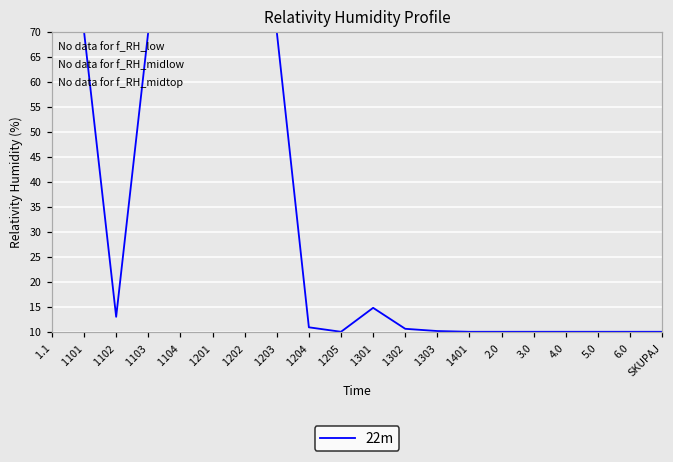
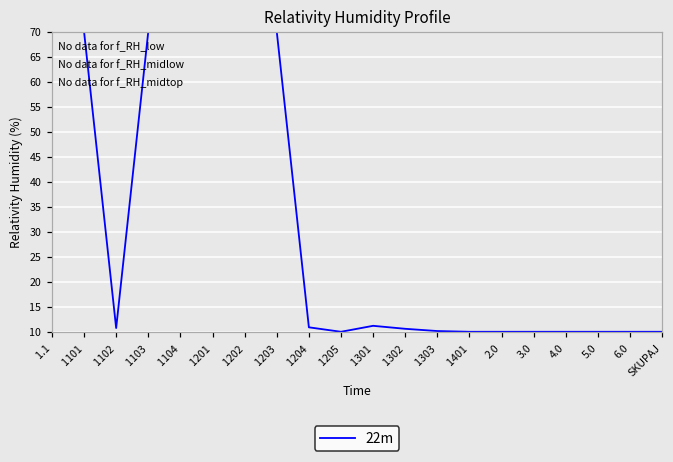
1102: 13 -> 11
1301: 15 -> 11
